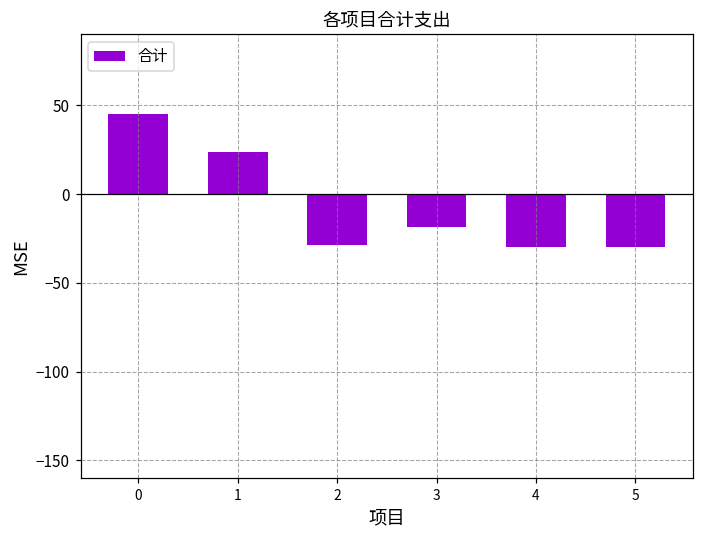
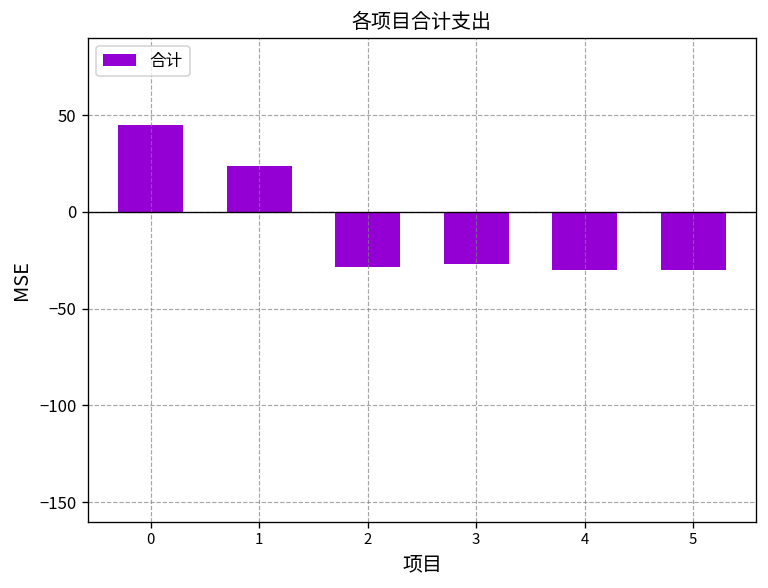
3: -18 -> -27
